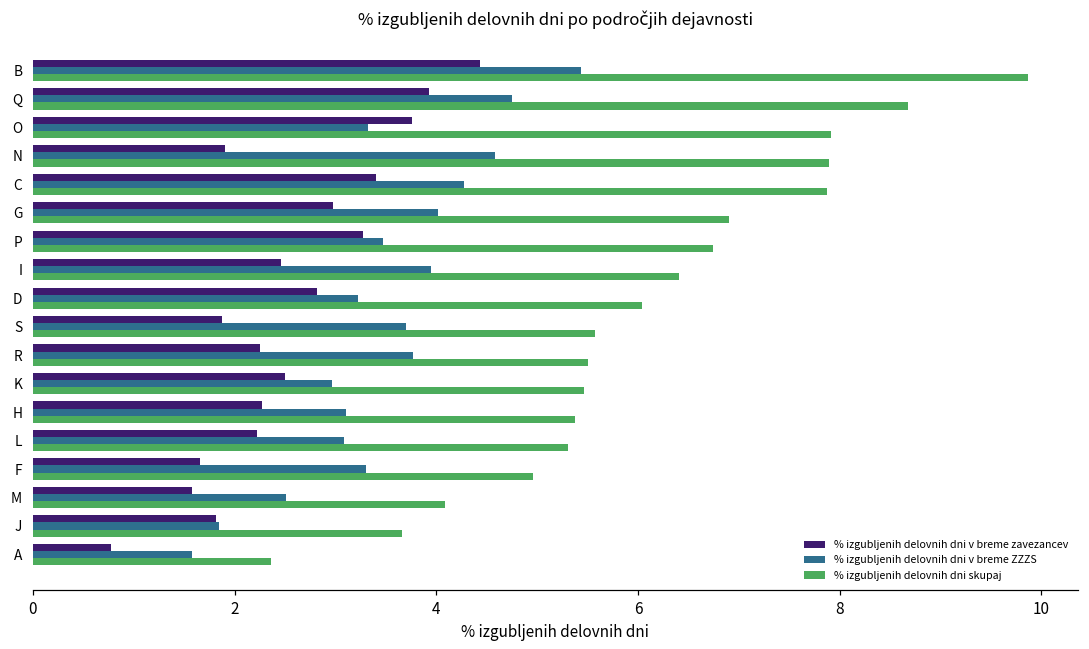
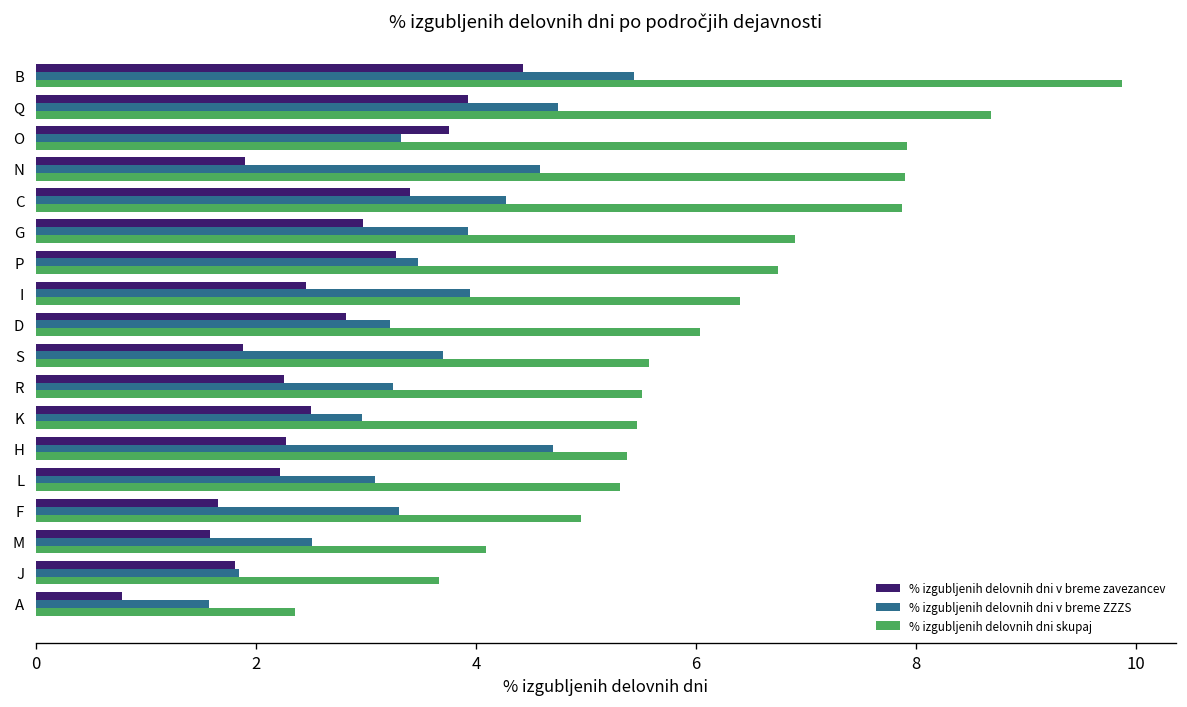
% izgubljenih delovnih dni v breme ZZZS, G: 4.0 -> 3.9
% izgubljenih delovnih dni v breme ZZZS, R: 3.8 -> 3.2
% izgubljenih delovnih dni v breme ZZZS, H: 3.1 -> 4.7
